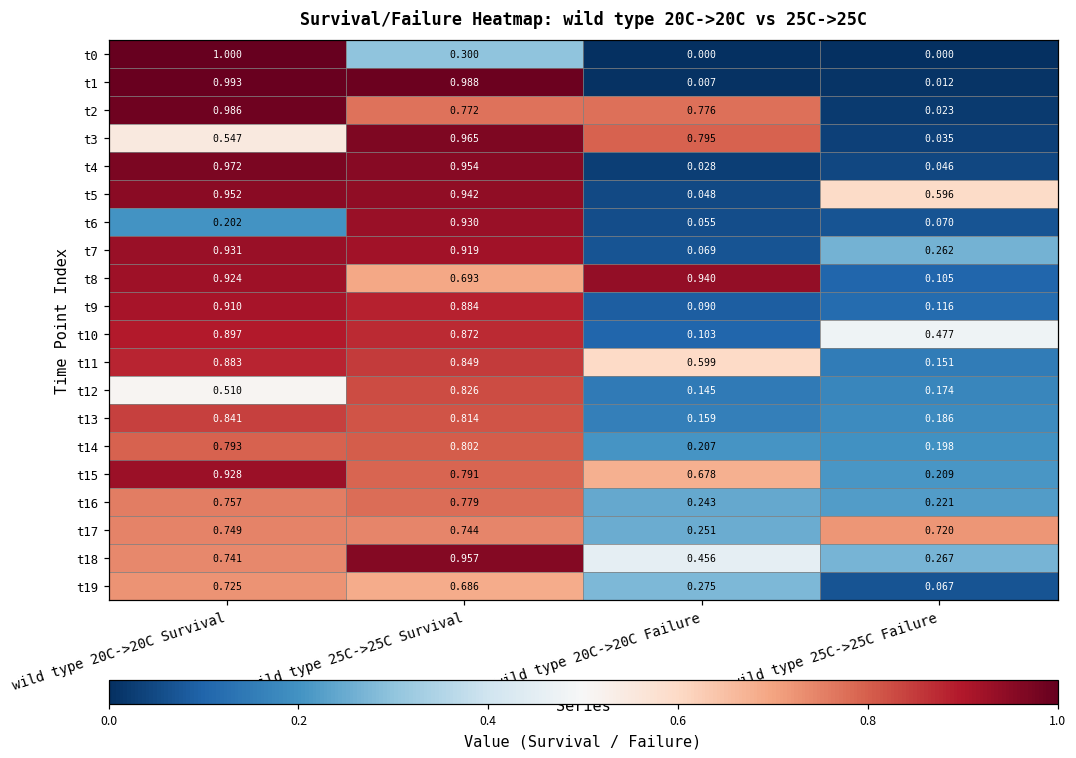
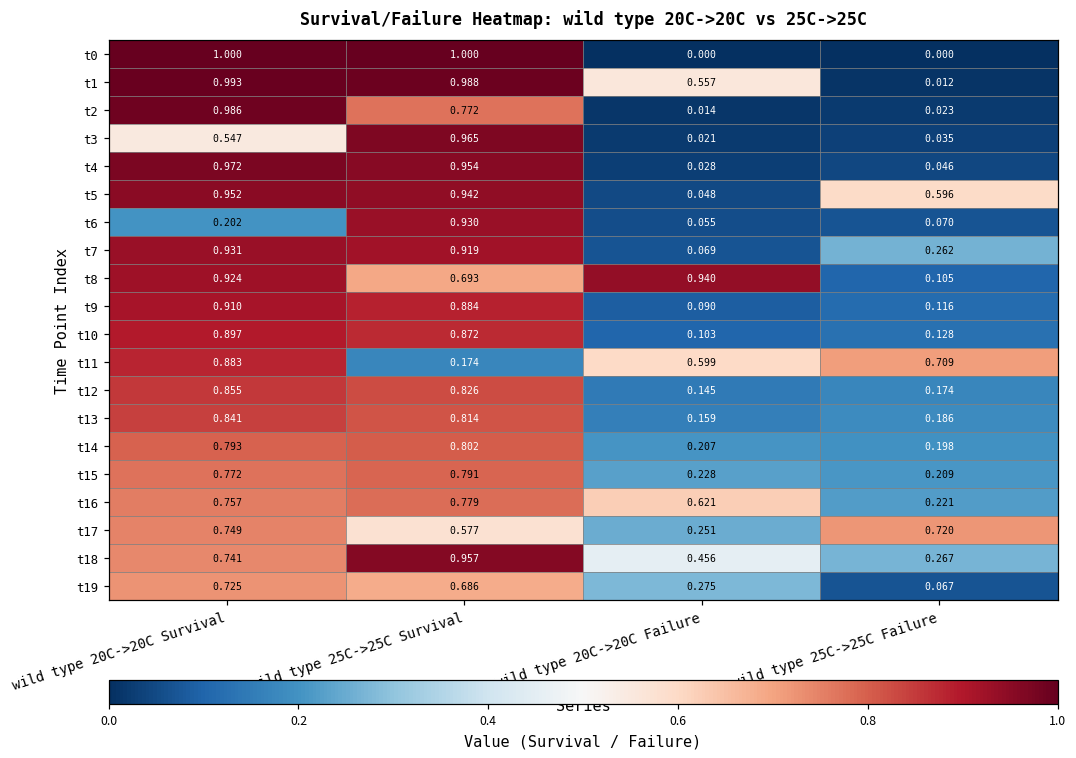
t0, wild type 25C->25C Survival: 0.300 -> 1.000
t1, wild type 20C->20C Failure: 0.007 -> 0.557
t2, wild type 20C->20C Failure: 0.776 -> 0.014
t3, wild type 20C->20C Failure: 0.795 -> 0.021
t10, wild type 25C->25C Failure: 0.477 -> 0.128
t11, wild type 25C->25C Survival: 0.849 -> 0.174
t11, wild type 25C->25C Failure: 0.151 -> 0.709
t12, wild type 20C->20C Survival: 0.510 -> 0.855
t15, wild type 20C->20C Survival: 0.928 -> 0.772
t15, wild type 20C->20C Failure: 0.678 -> 0.228
t16, wild type 20C->20C Failure: 0.243 -> 0.621
t17, wild type 25C->25C Survival: 0.744 -> 0.577
